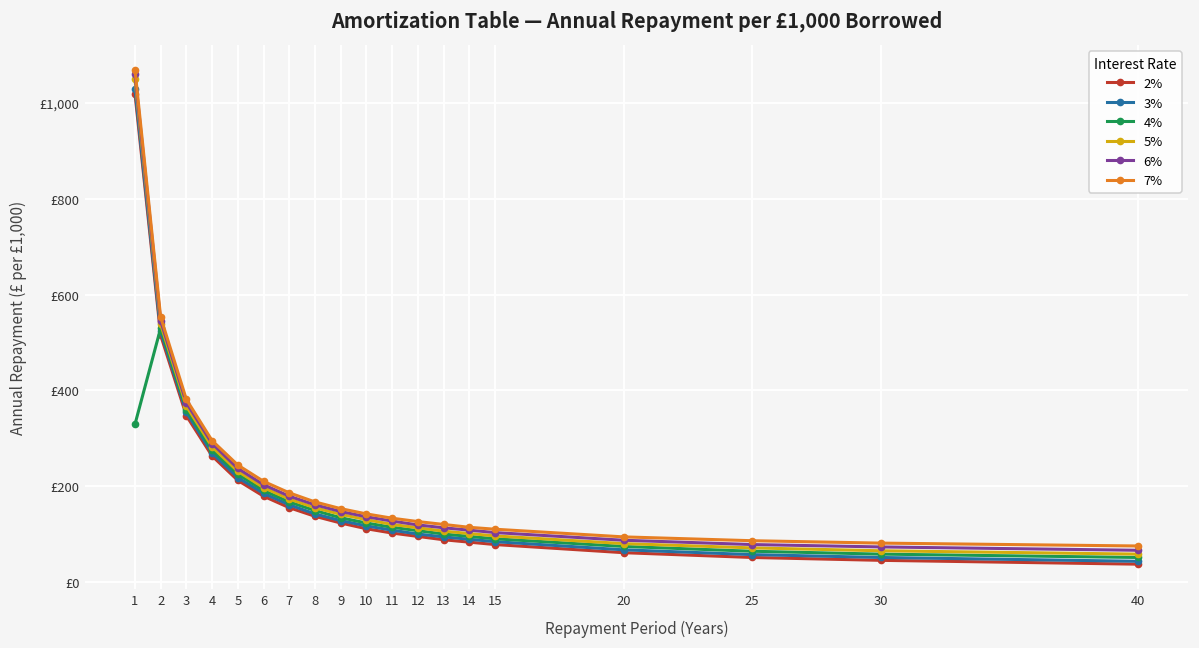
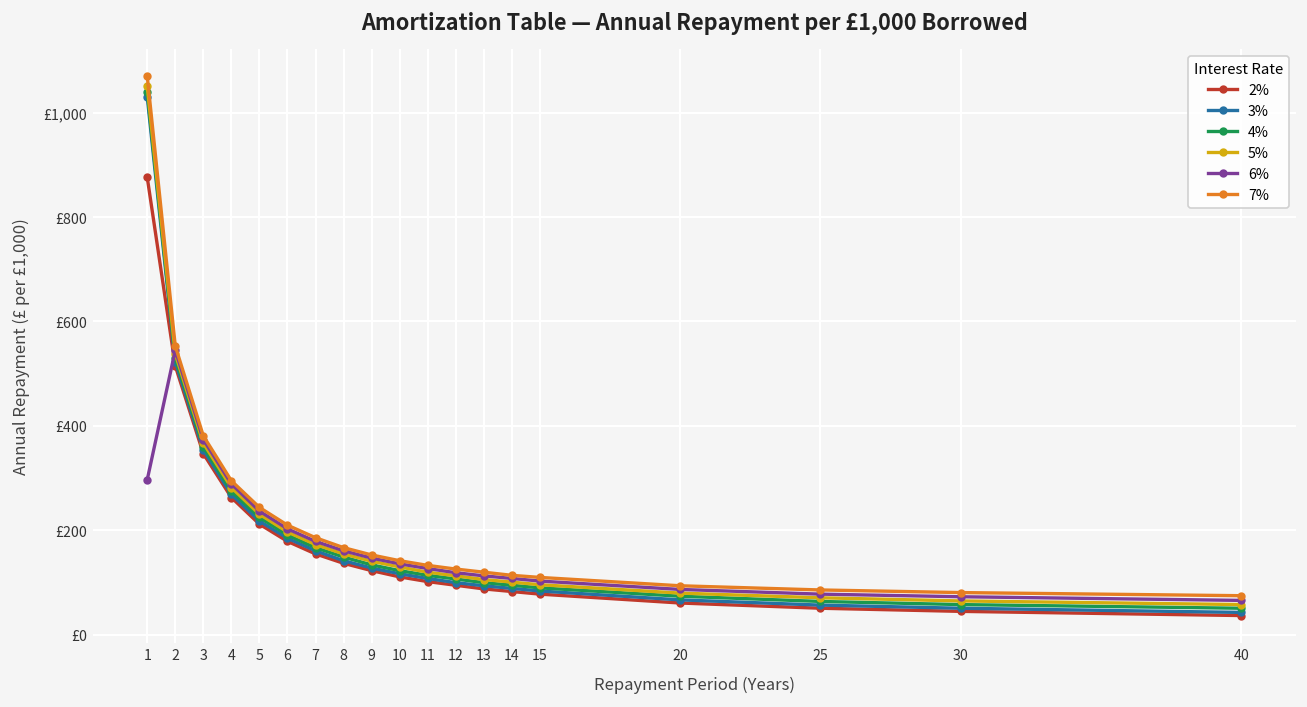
2%, 1: £1,020 -> £880
4%, 1: £330 -> £1,040
6%, 1: £1,060 -> £300
